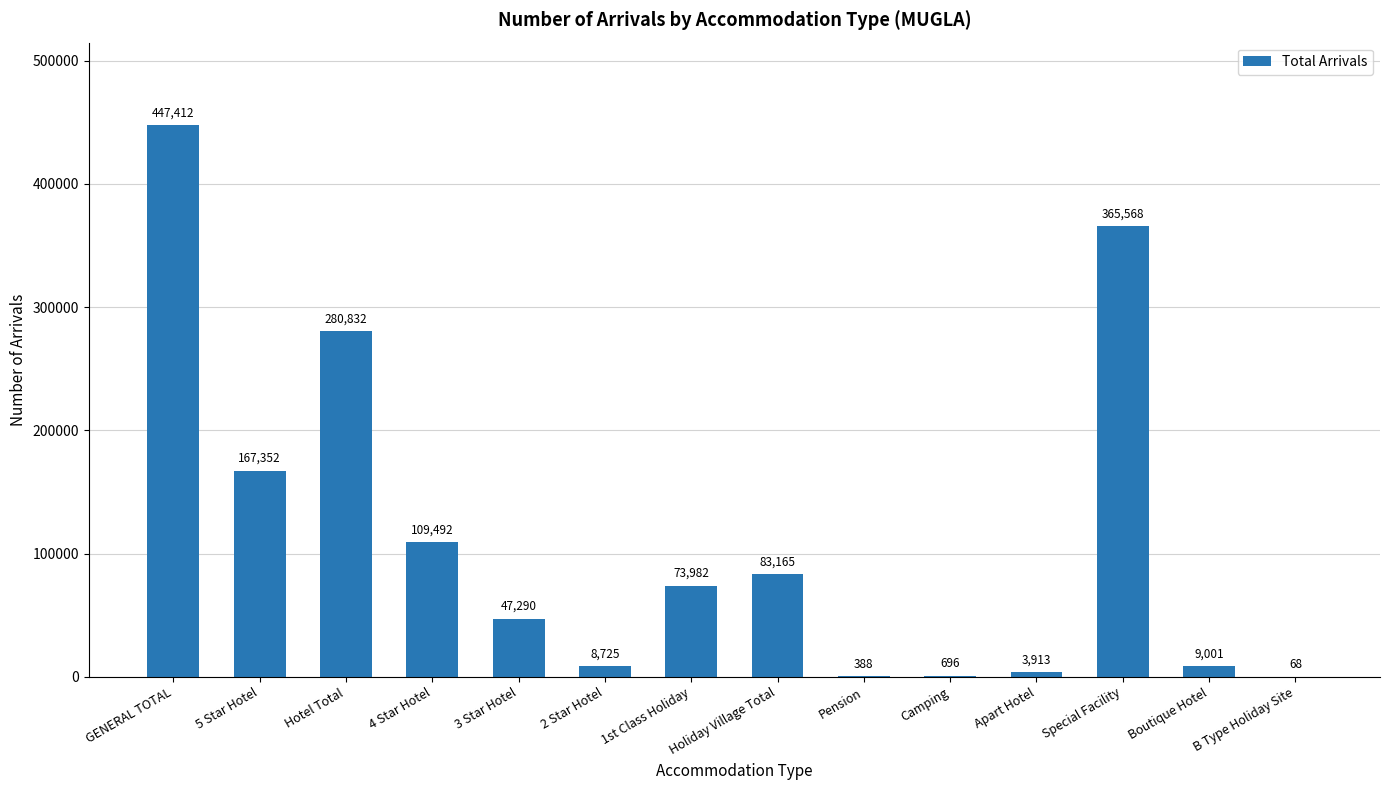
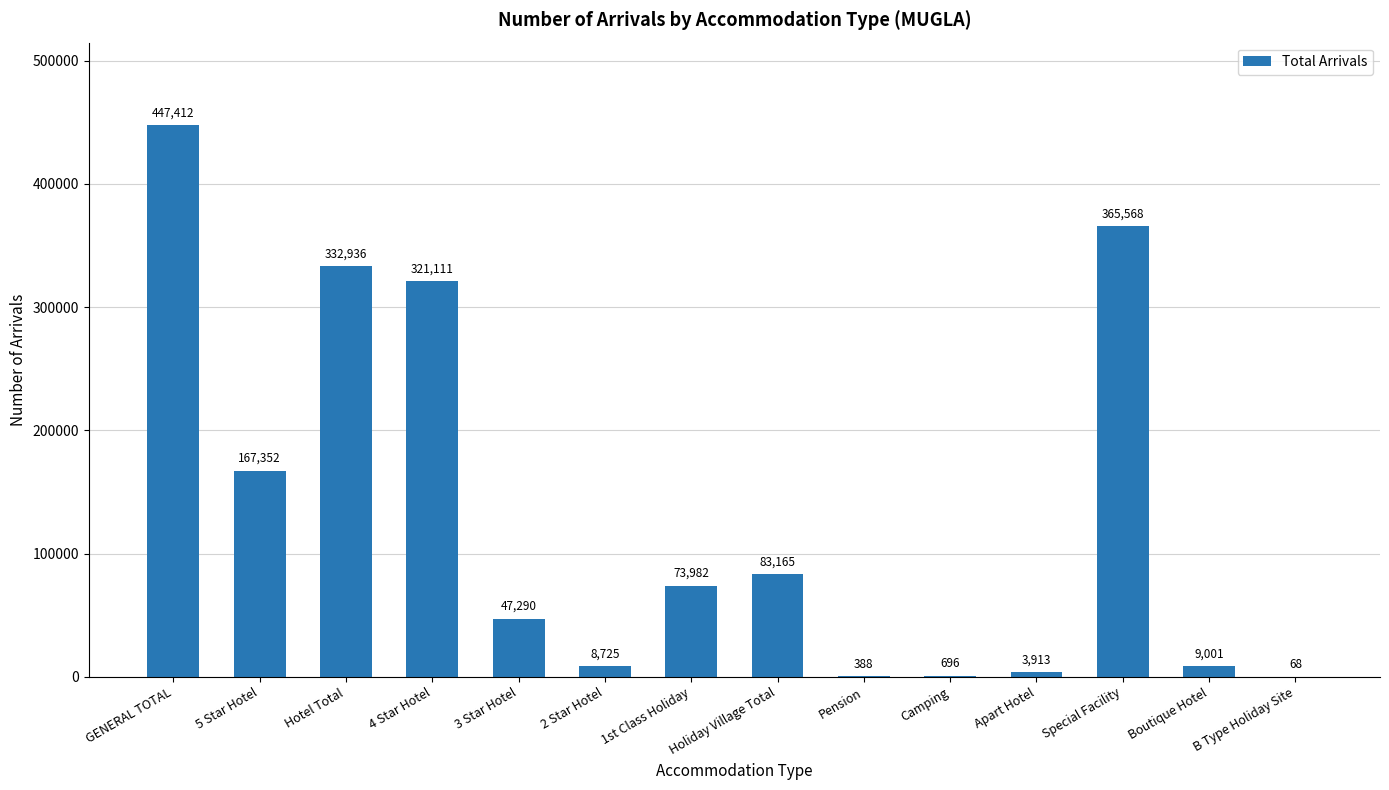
Hotel Total: 280,832 -> 332,936
4 Star Hotel: 109,492 -> 321,111
